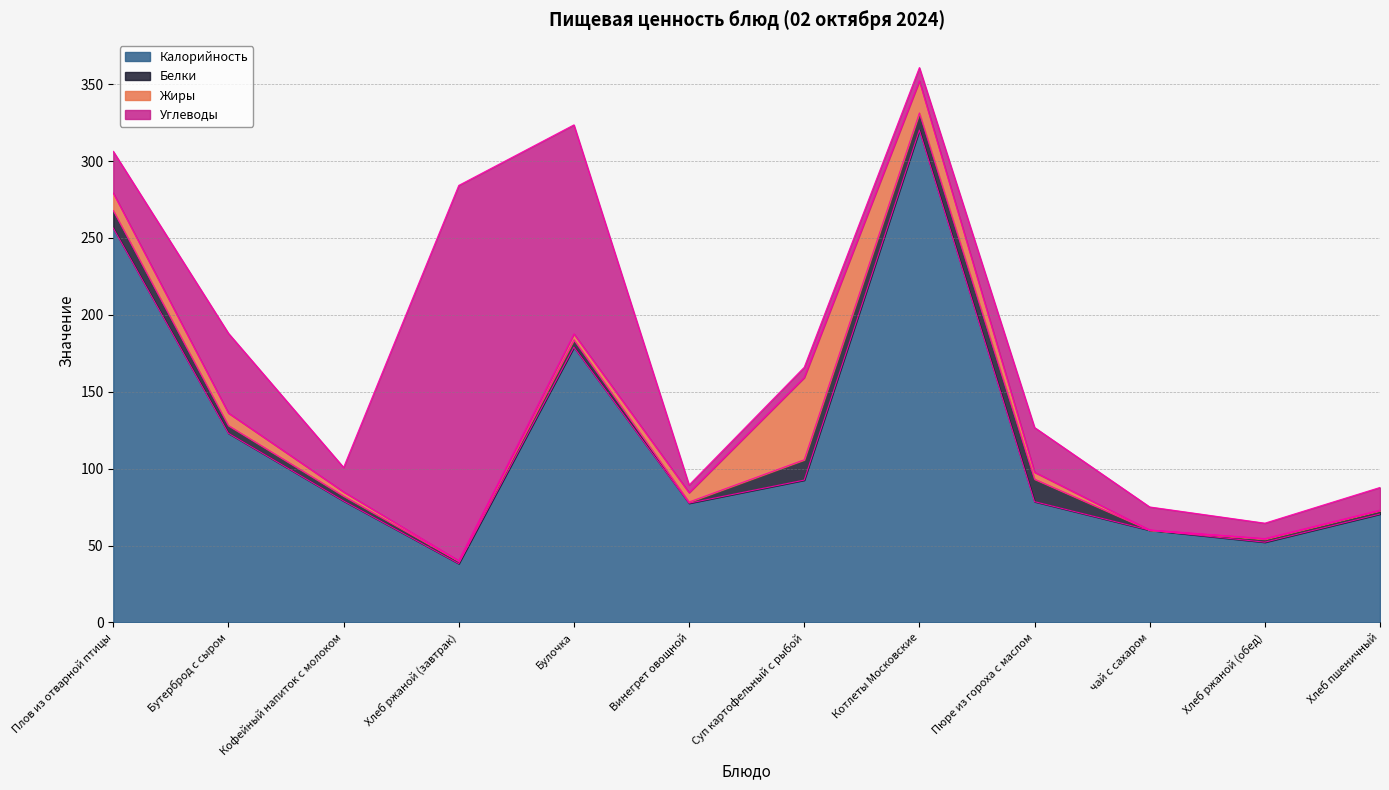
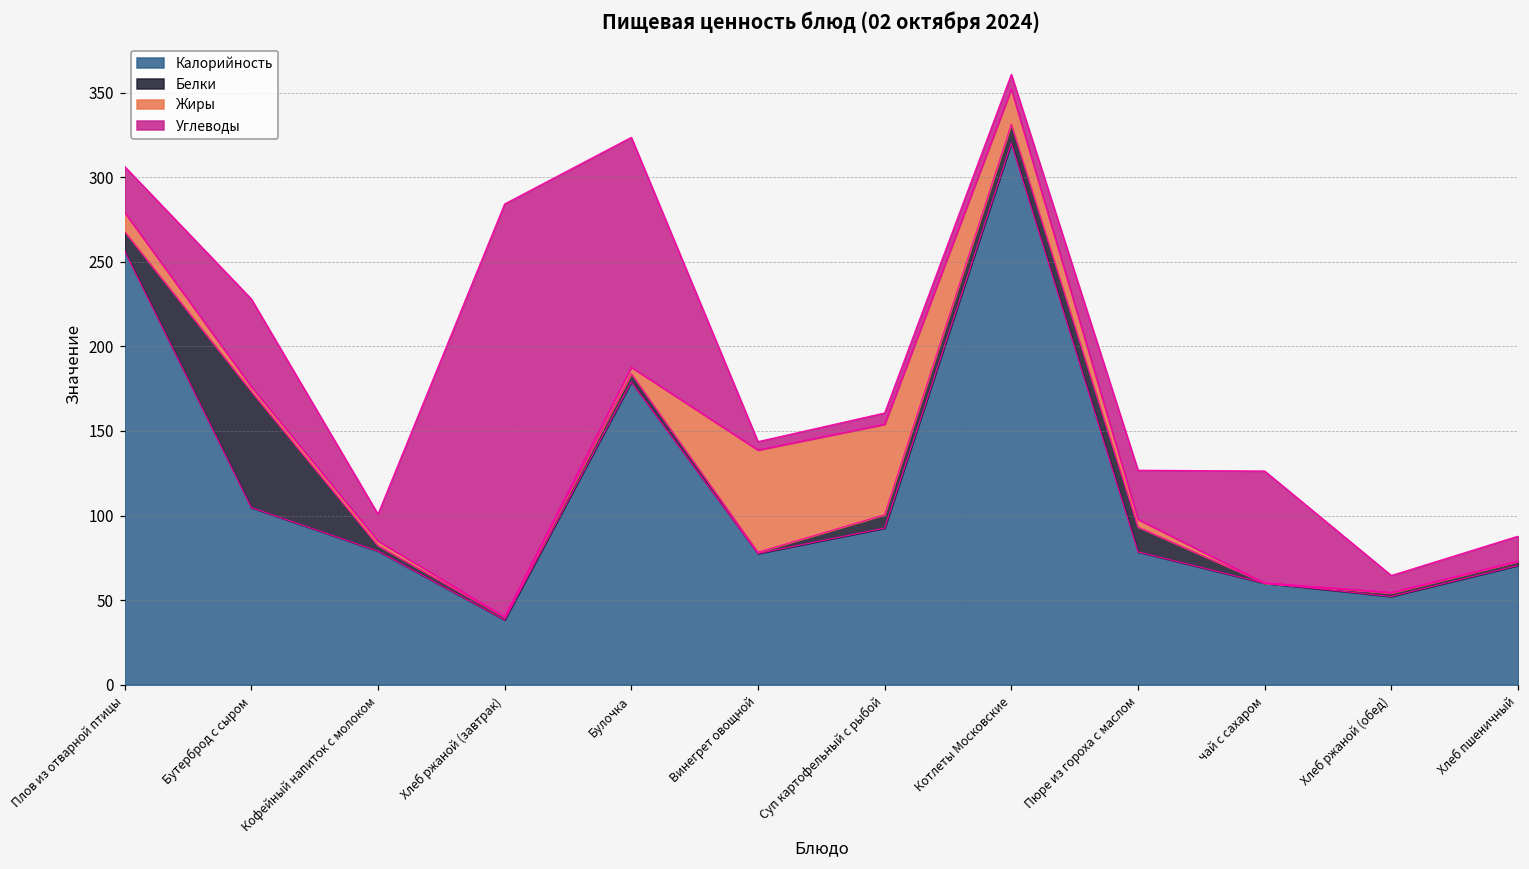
Калорийность, Бутерброд с сыром: 123 -> 105
Белки, Бутерброд с сыром: 5 -> 69
Жиры, Бутерброд с сыром: 8 -> 3
Жиры, Винегрет овощной: 6 -> 60
Белки, Суп картофельный с рыбой: 13 -> 8
Углеводы, чай с сахаром: 15 -> 66
